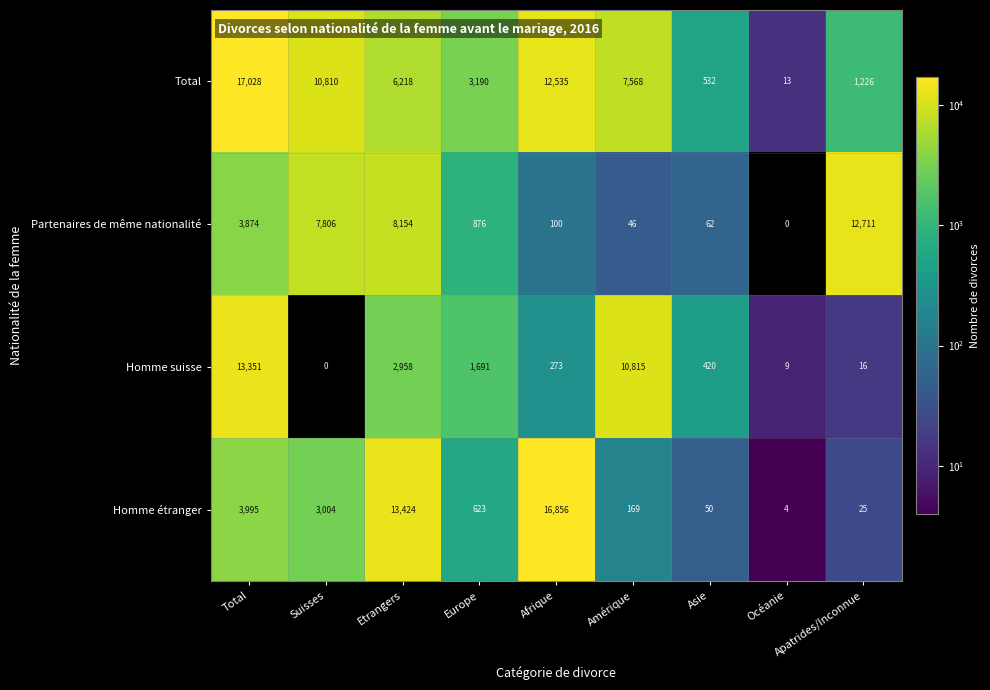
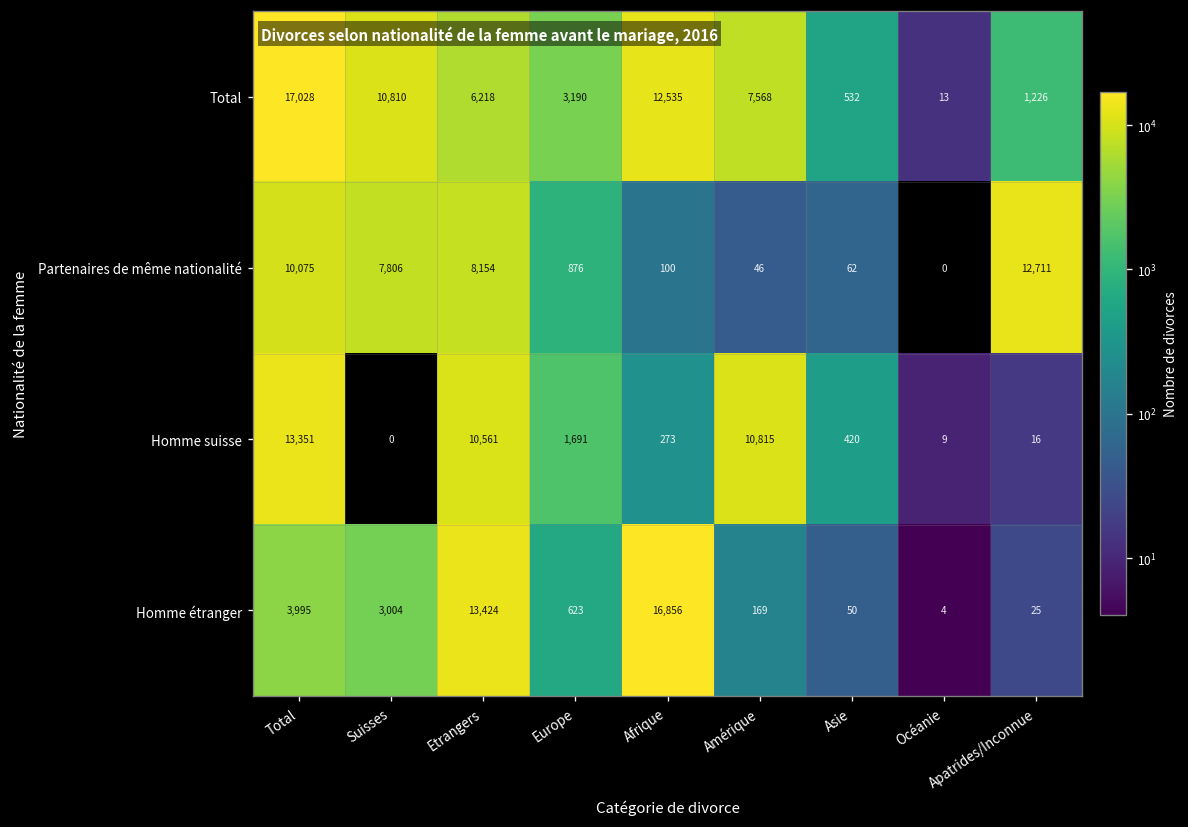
Partenaires de même nationalité, Total: 3,874 -> 10,075
Homme suisse, Etrangers: 2,958 -> 10,561
